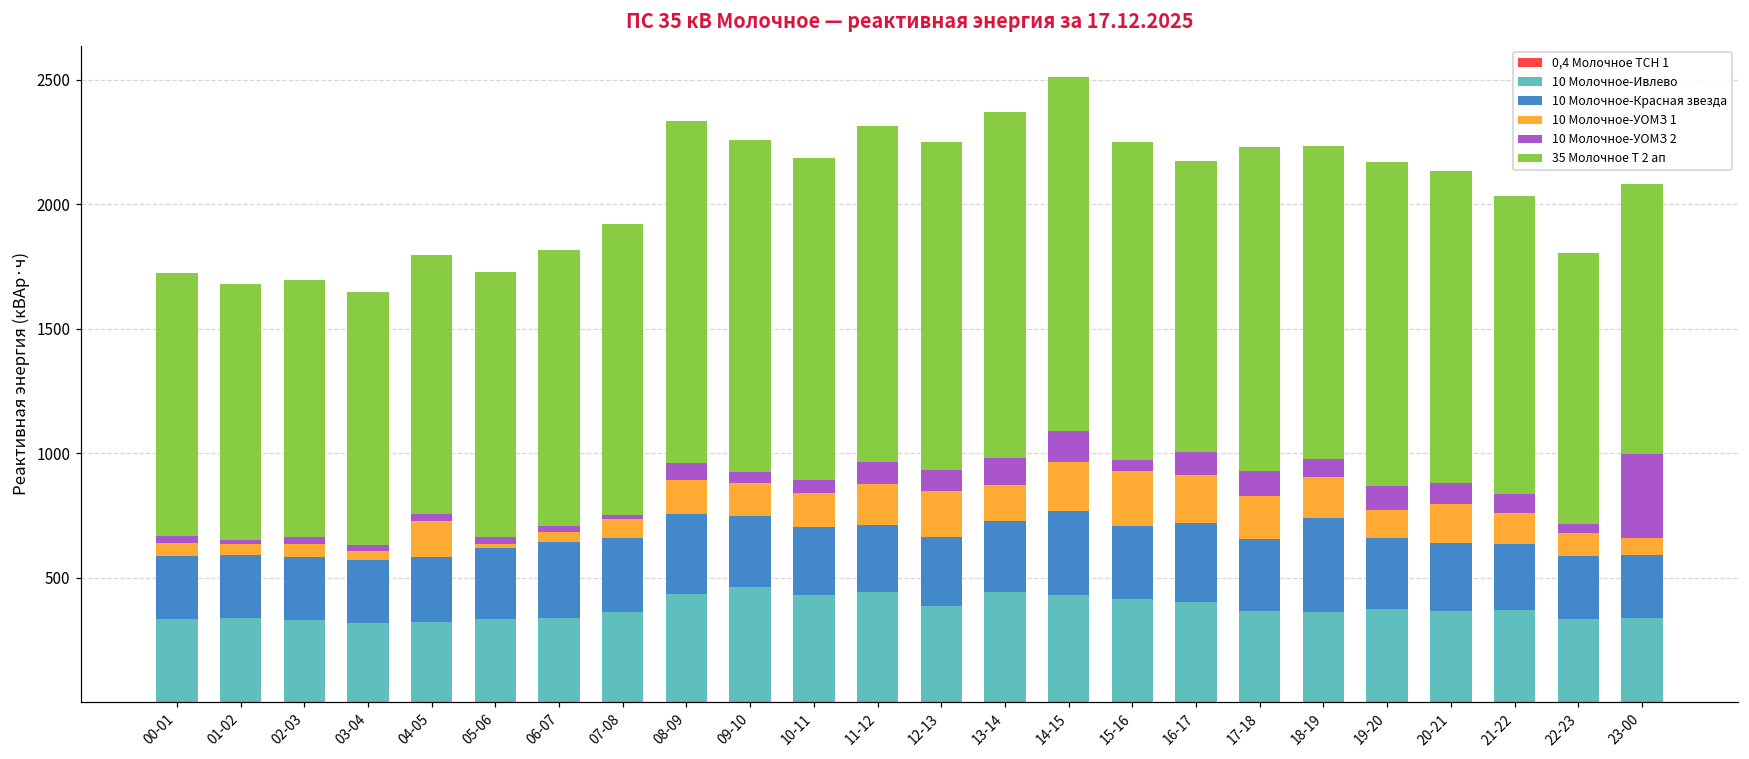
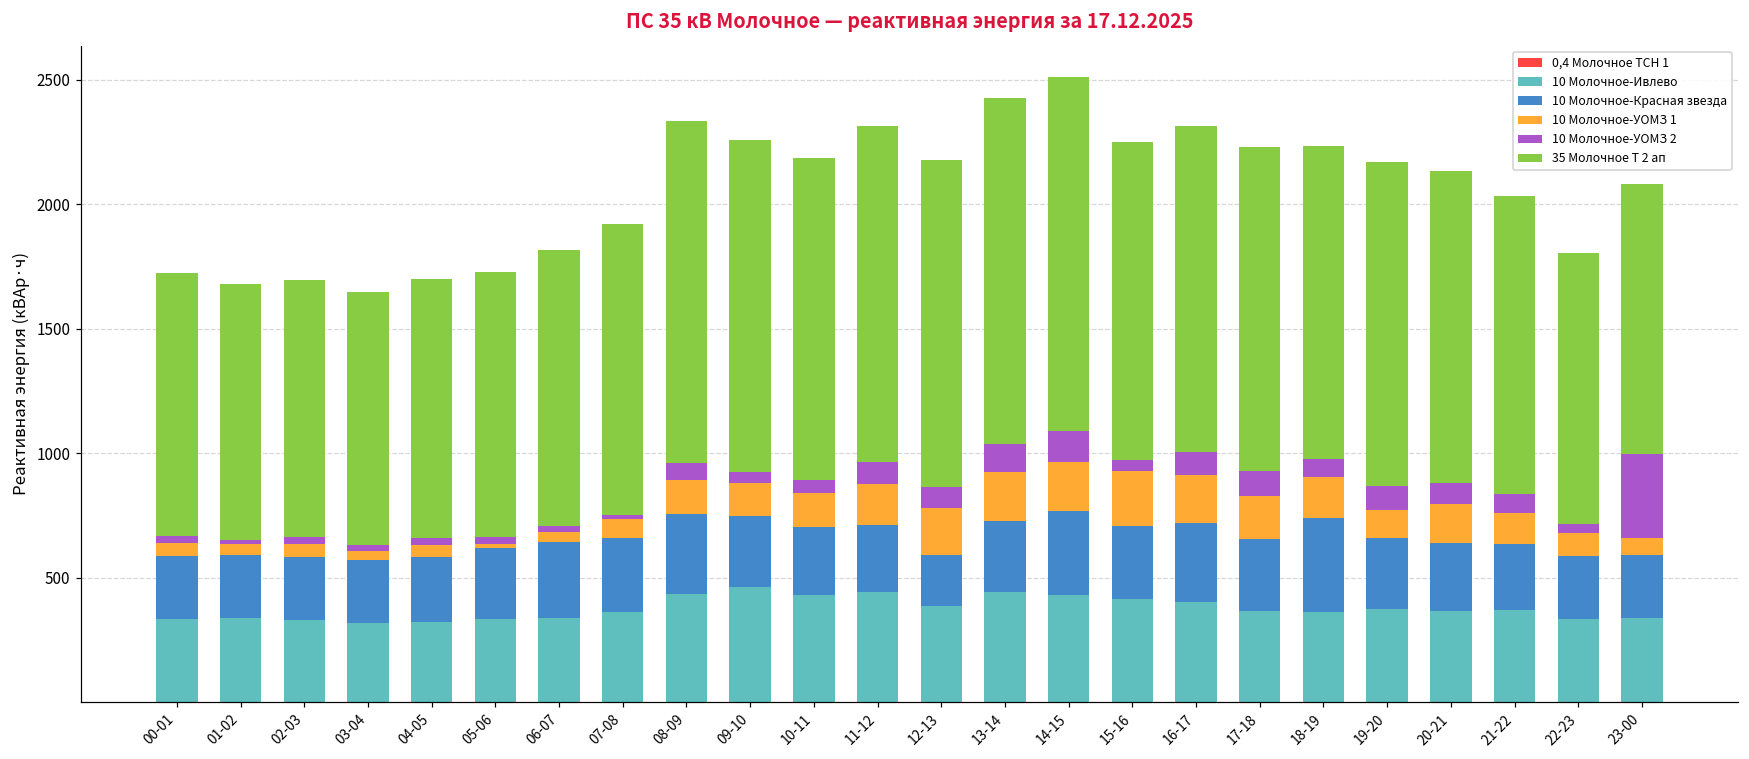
10 Молочное-УОМЗ 1, 04-05: 140 -> 50
10 Молочное-Красная звезда, 12-13: 280 -> 210
10 Молочное-УОМЗ 1, 13-14: 140 -> 200
35 Молочное Т 2 ап, 16-17: 1170 -> 1310
